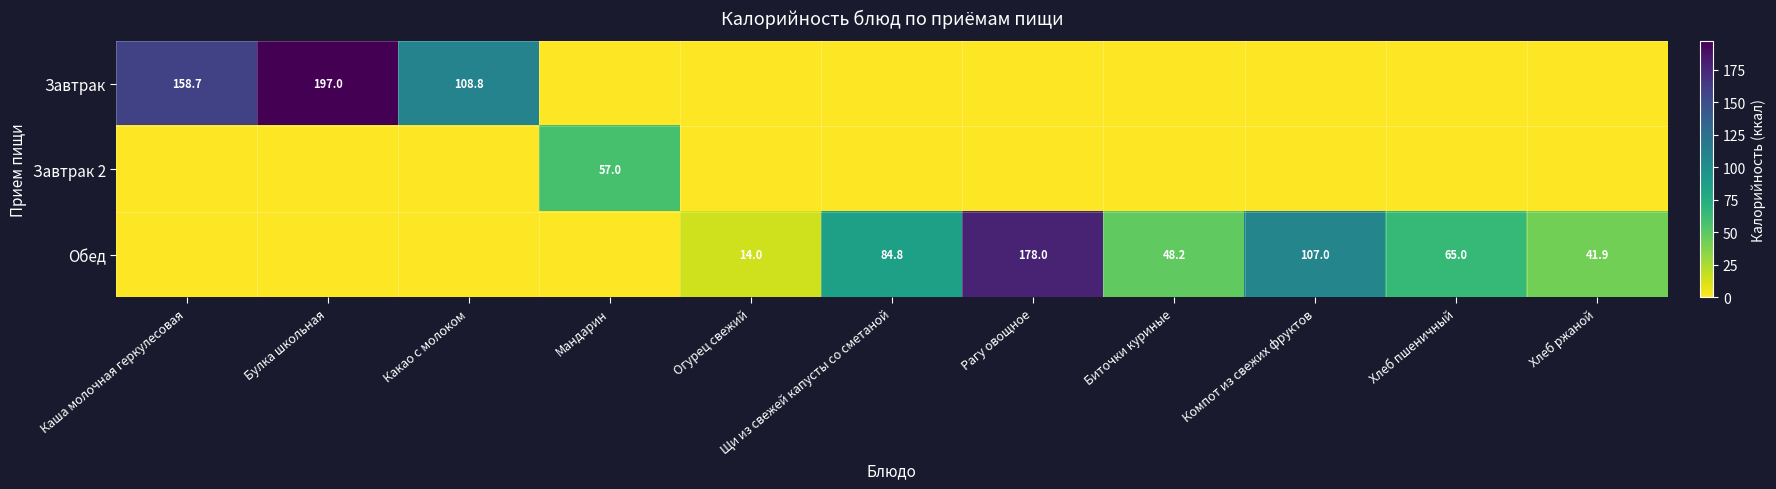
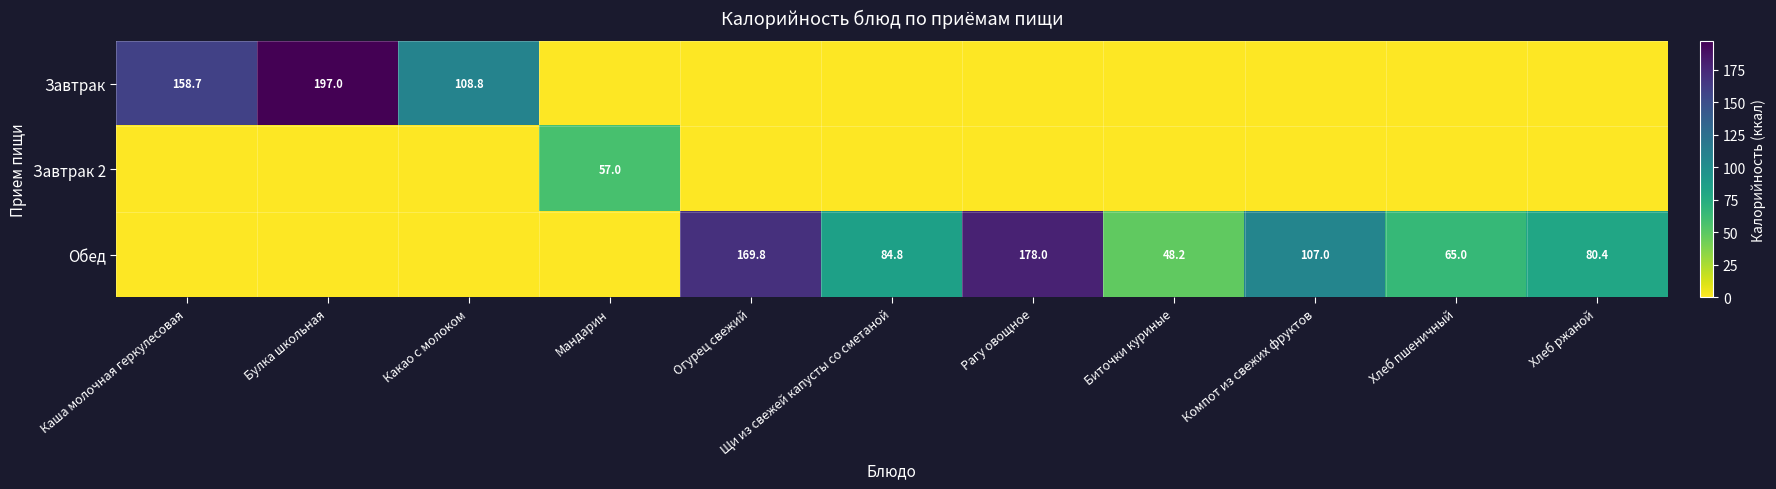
Обед, Огурец свежий: 14.0 -> 169.8
Обед, Хлеб ржаной: 41.9 -> 80.4
